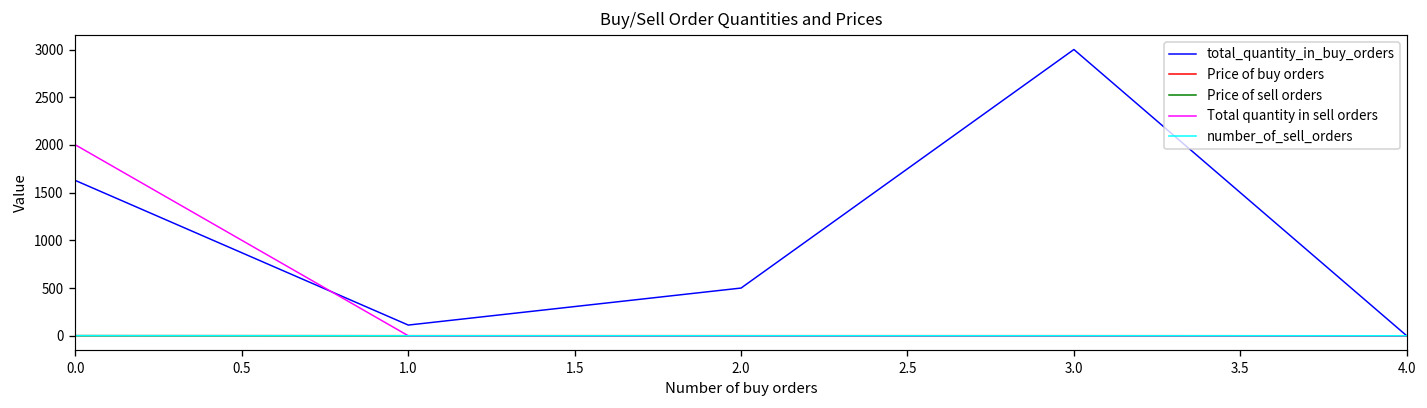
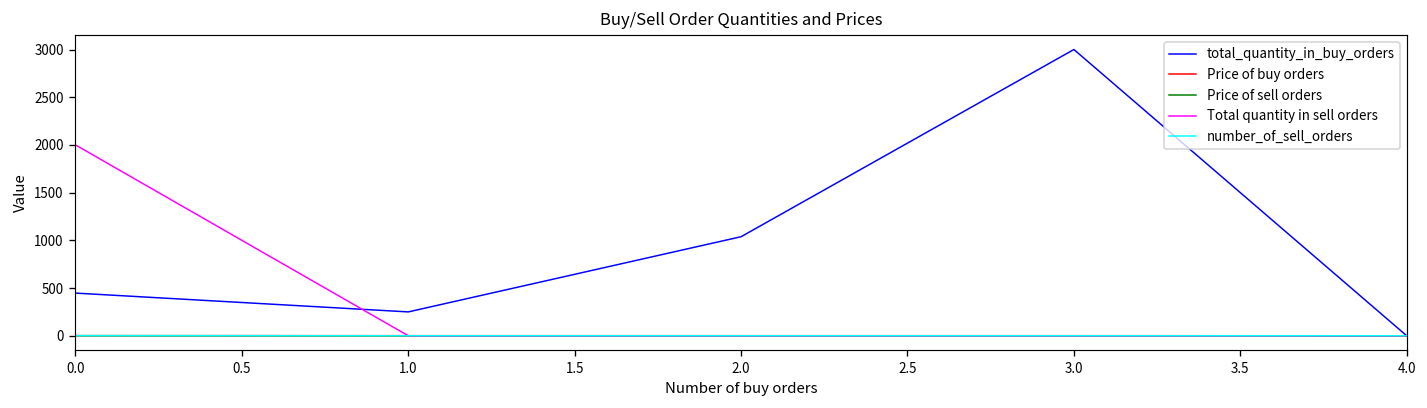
total_quantity_in_buy_orders, 0.0: 1600 -> 400
total_quantity_in_buy_orders, 1.0: 100 -> 300
total_quantity_in_buy_orders, 2.0: 500 -> 1000
